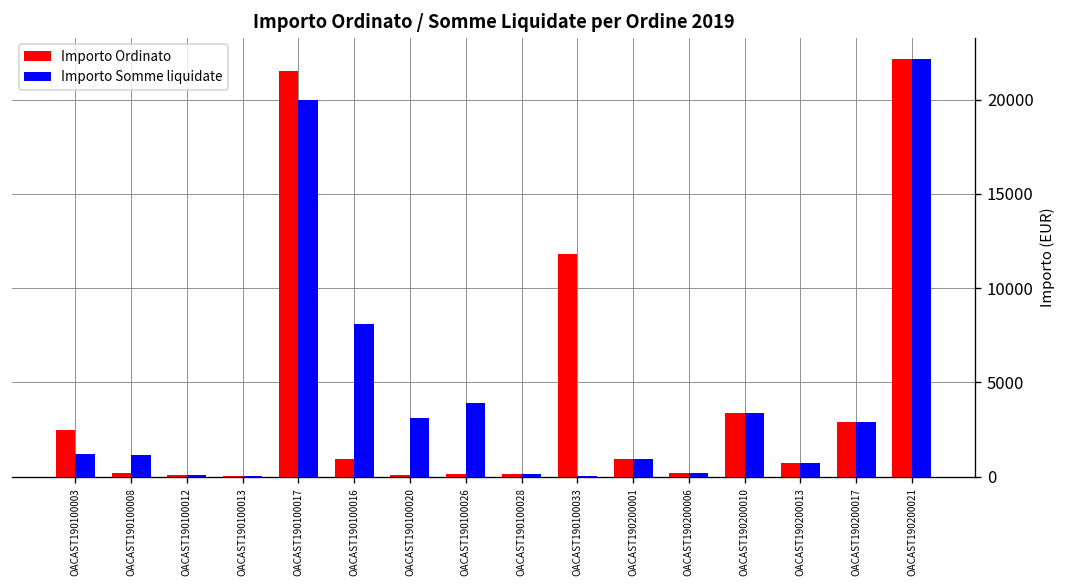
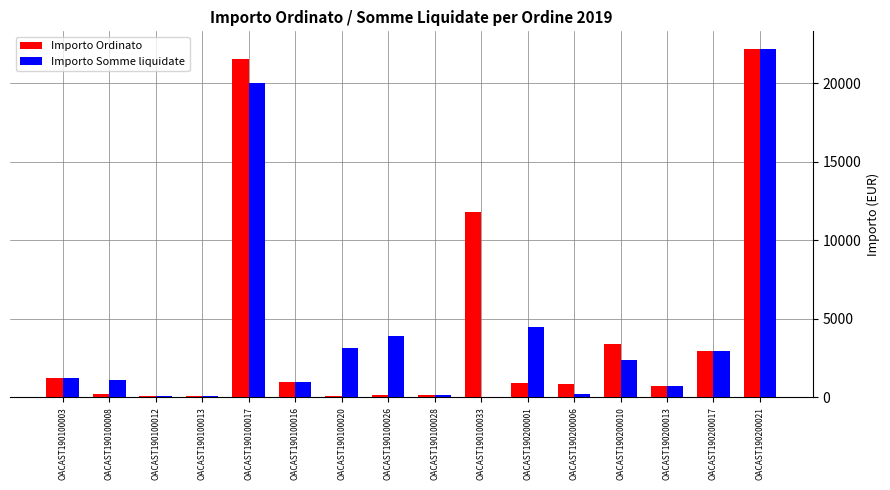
Importo Ordinato, OACAST190100003: 2500 -> 1200
Importo Somme liquidate, OACAST190100016: 8100 -> 900
Importo Somme liquidate, OACAST190200001: 900 -> 4400
Importo Ordinato, OACAST190200006: 200 -> 900
Importo Somme liquidate, OACAST190200010: 3400 -> 2400
